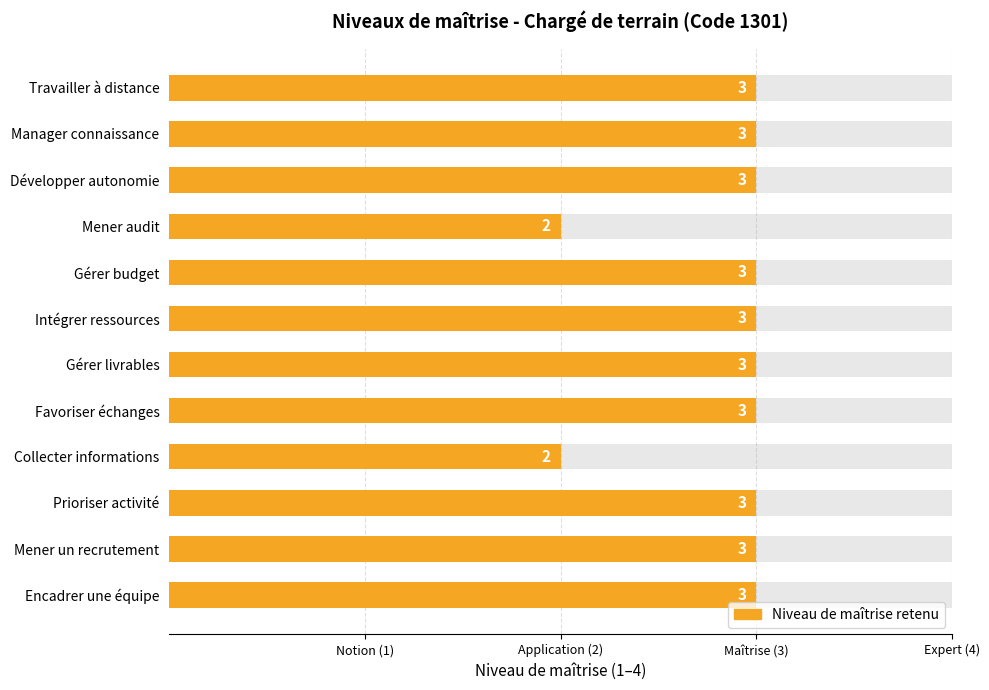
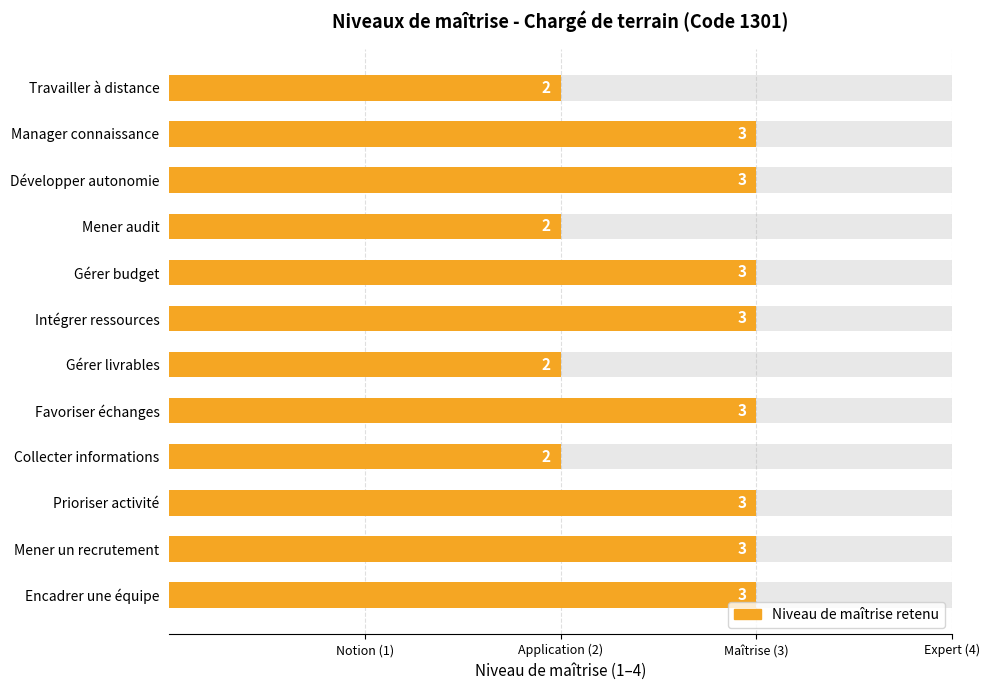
Niveau de maîtrise retenu, Travailler à distance: 3 -> 2
Niveau de maîtrise retenu, Gérer livrables: 3 -> 2
